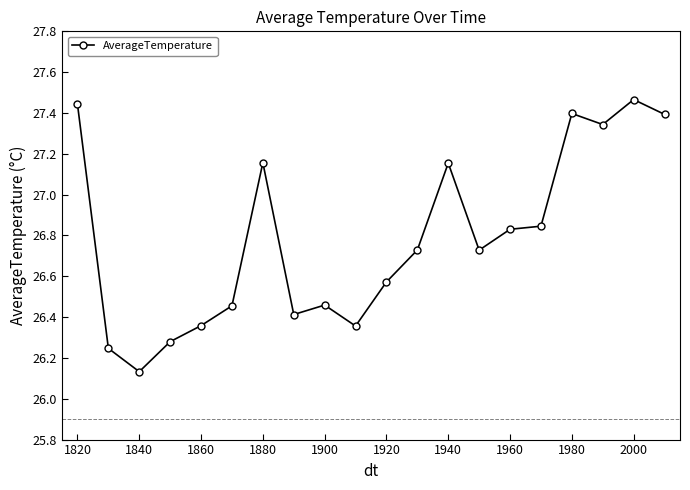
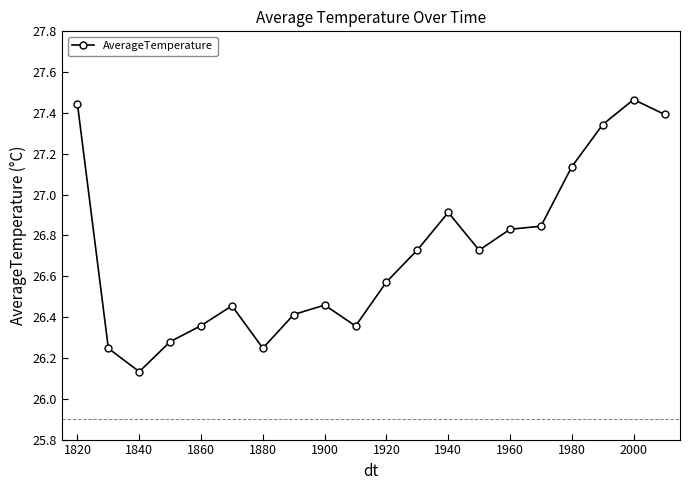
1880: 27.16 -> 26.25
1940: 27.15 -> 26.91
1980: 27.40 -> 27.14
